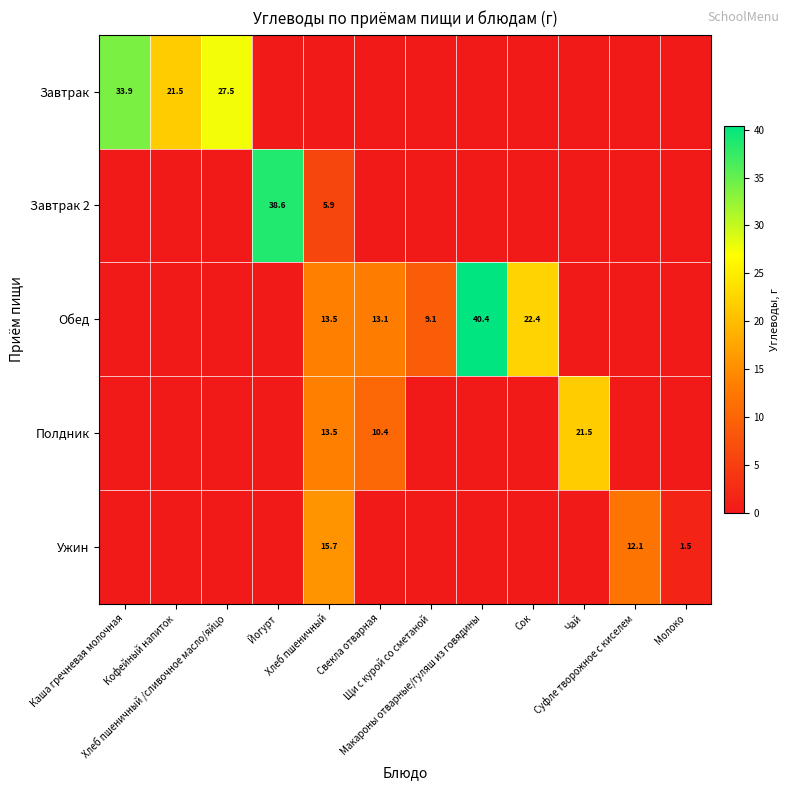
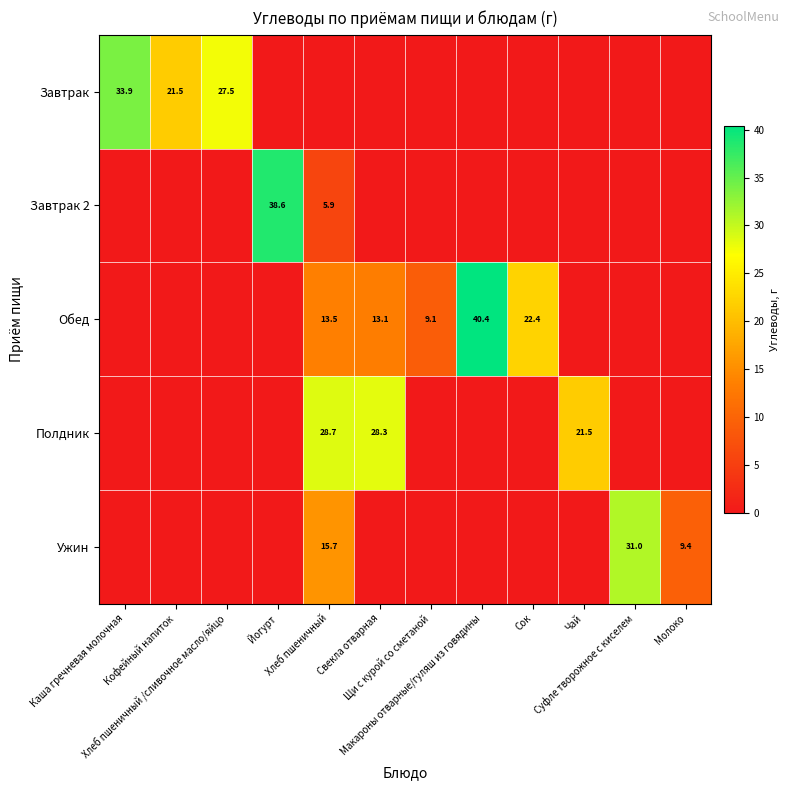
Полдник, Хлеб пшеничный: 13.5 -> 28.7
Полдник, Свекла отварная: 10.4 -> 28.3
Ужин, Суфле творожное с киселем: 12.1 -> 31.0
Ужин, Молоко: 1.5 -> 9.4
